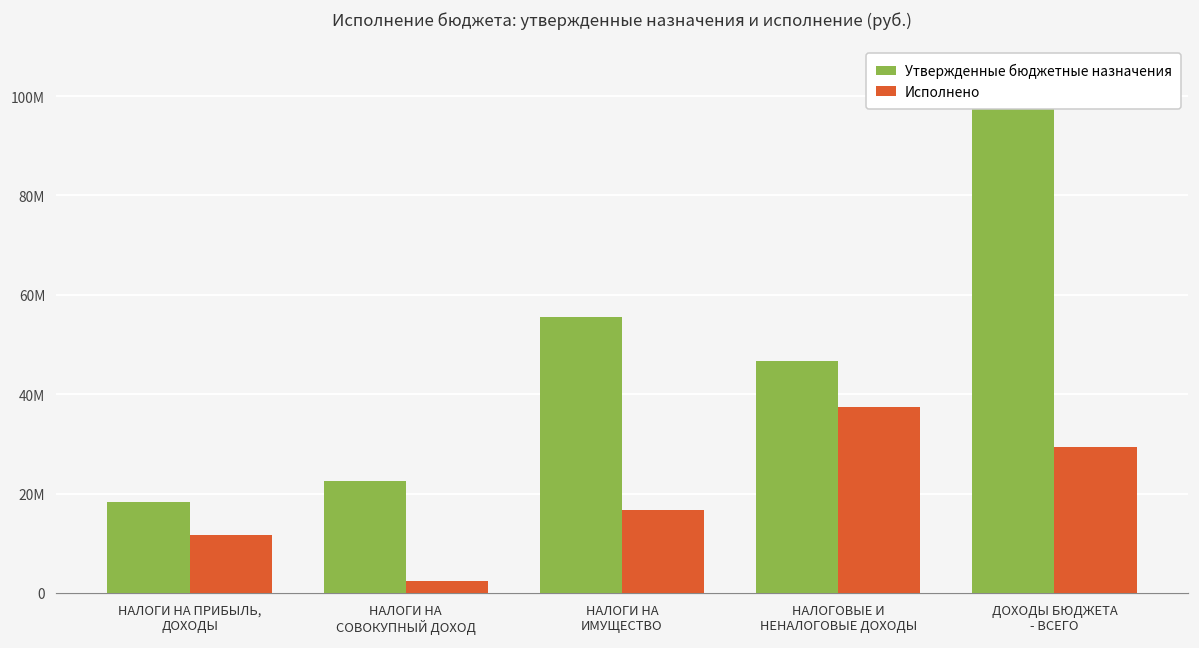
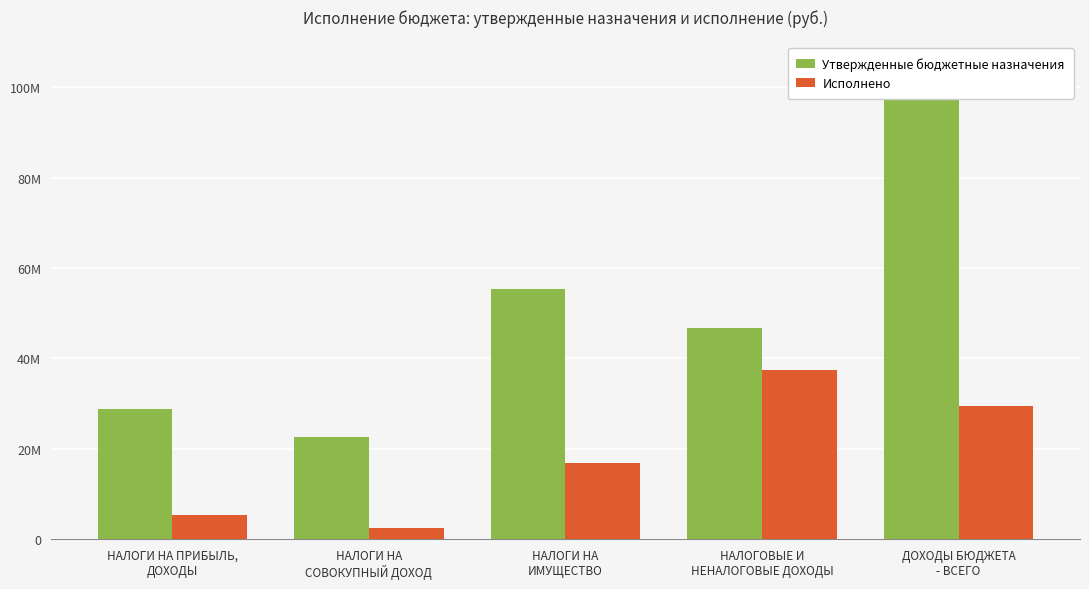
Утвержденные бюджетные назначения, НАЛОГИ НА ПРИБЫЛЬ, ДОХОДЫ: 18000000 -> 29000000
Исполнено, НАЛОГИ НА ПРИБЫЛЬ, ДОХОДЫ: 12000000 -> 5000000
